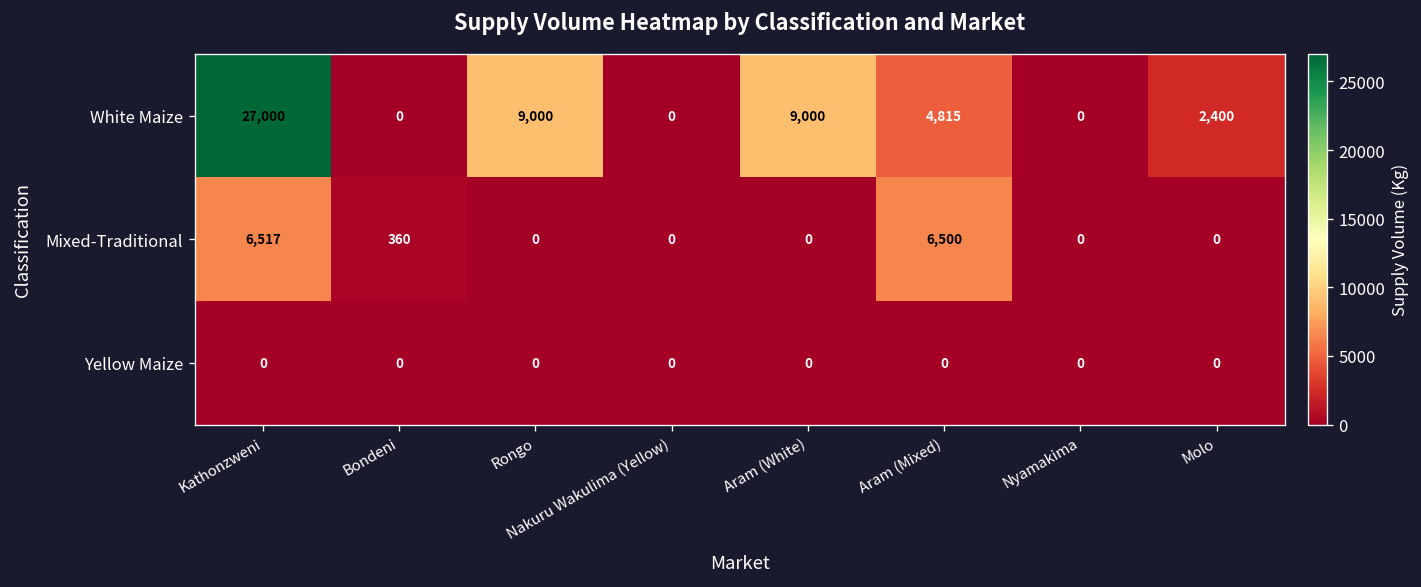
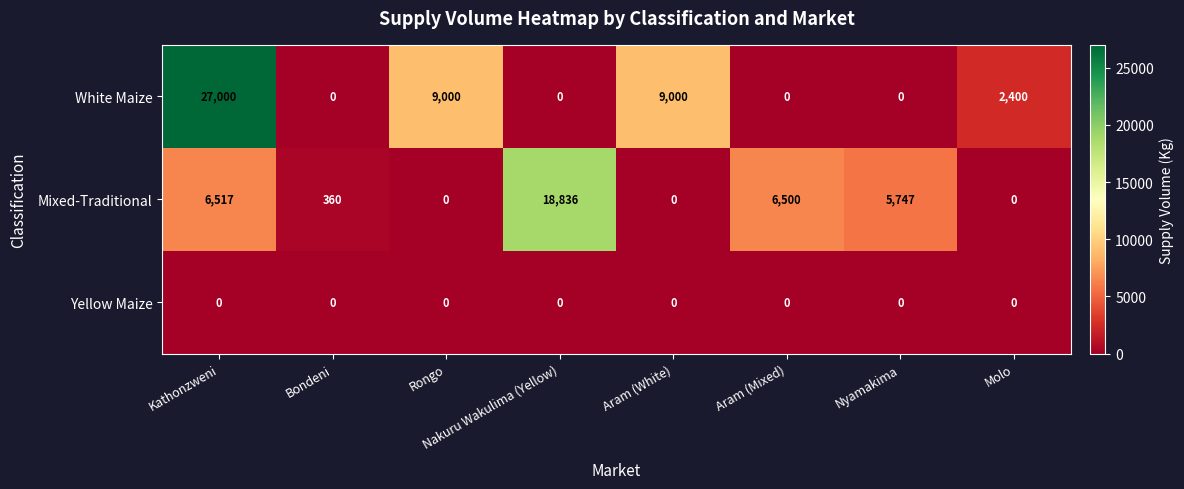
White Maize, Aram (Mixed): 4,815 -> 0
Mixed-Traditional, Nakuru Wakulima (Yellow): 0 -> 18,836
Mixed-Traditional, Nyamakima: 0 -> 5,747
